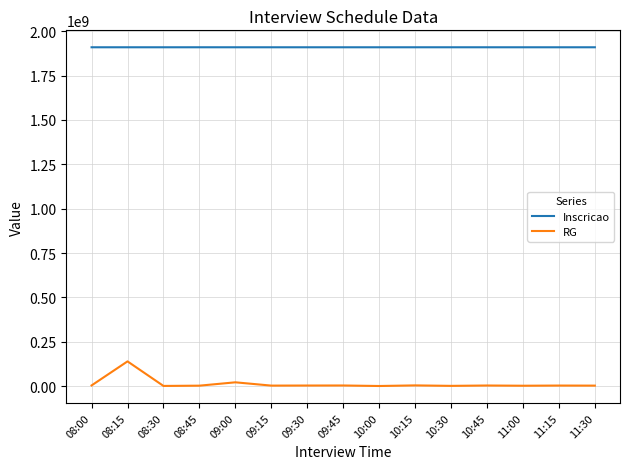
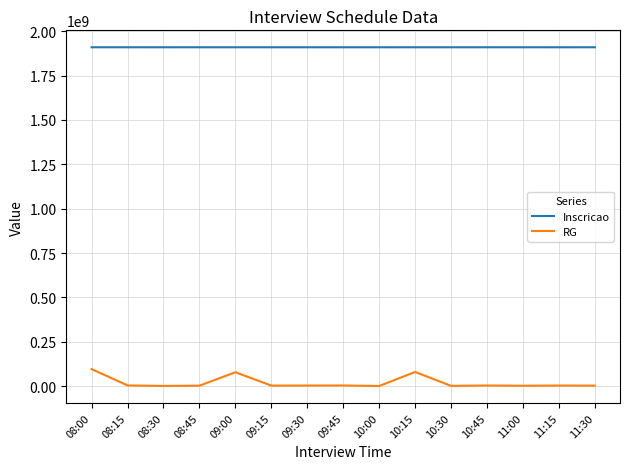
RG, 08:00: 0 -> 100000000
RG, 08:15: 140000000 -> 0
RG, 09:00: 20000000 -> 80000000
RG, 10:15: 0 -> 80000000
